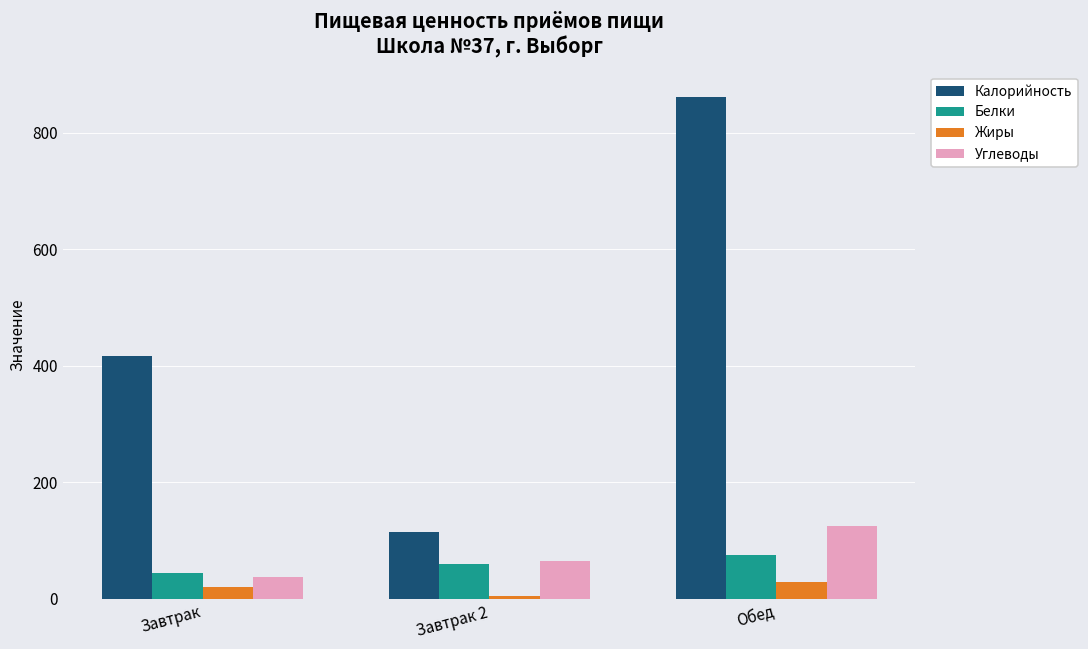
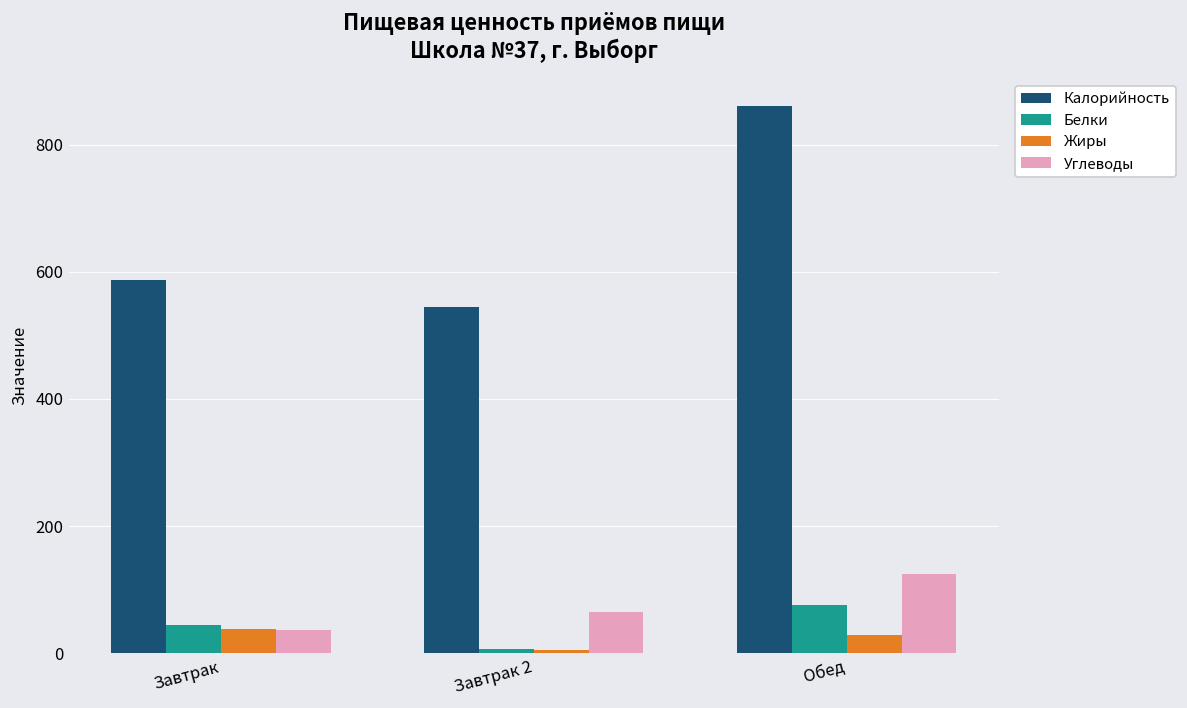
Калорийность, Завтрак: 420 -> 590
Жиры, Завтрак: 20 -> 40
Калорийность, Завтрак 2: 110 -> 540
Белки, Завтрак 2: 60 -> 10
